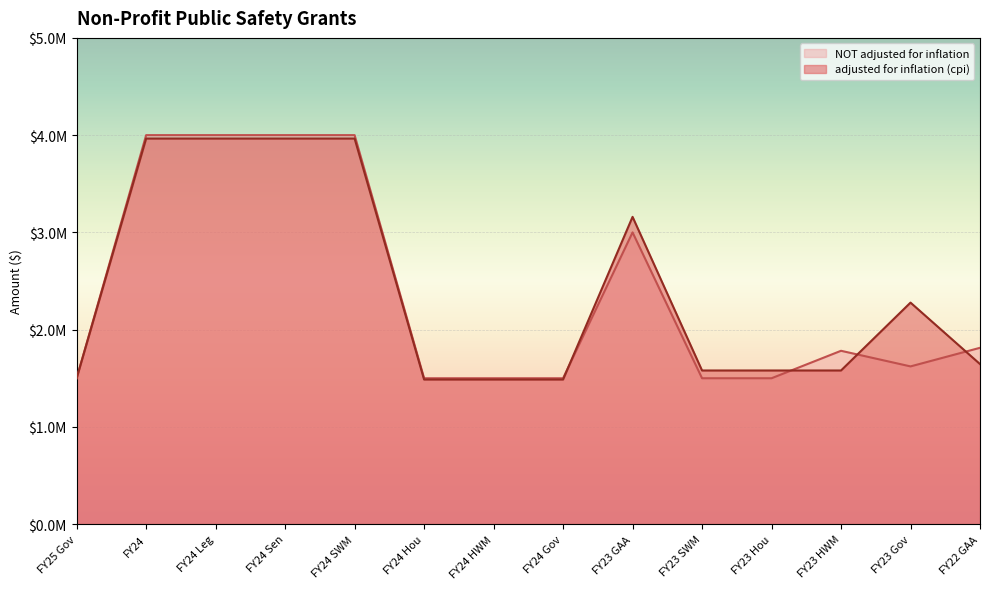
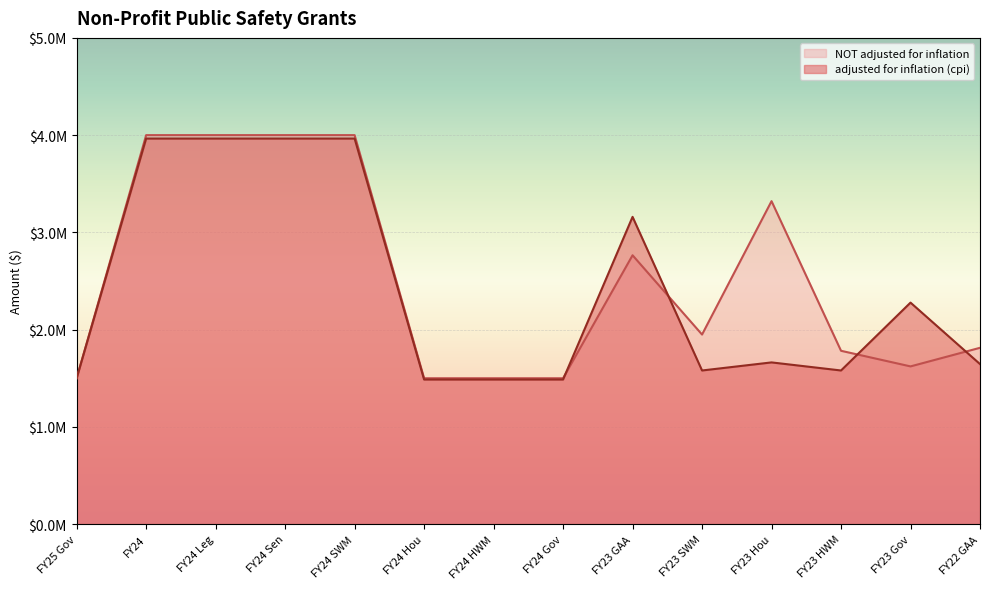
NOT adjusted for inflation, FY23 GAA: $3000000 -> $2800000
NOT adjusted for inflation, FY23 SWM: $1500000 -> $1900000
NOT adjusted for inflation, FY23 Hou: $1500000 -> $3300000
adjusted for inflation (cpi), FY23 Hou: $1600000 -> $1700000
